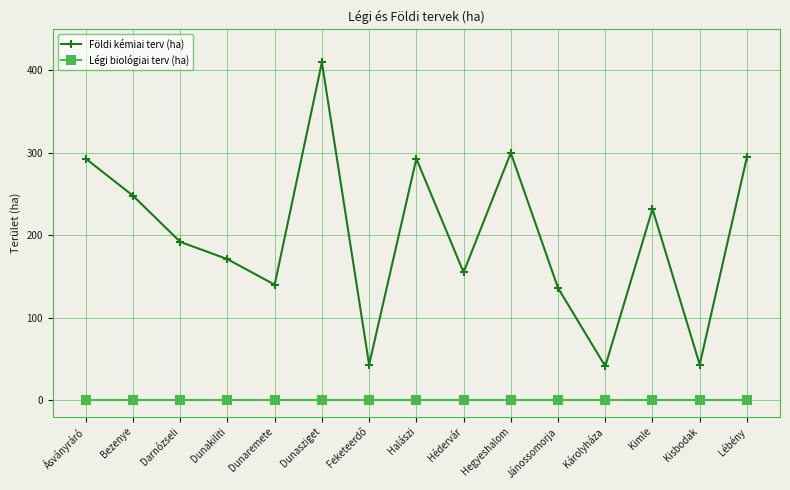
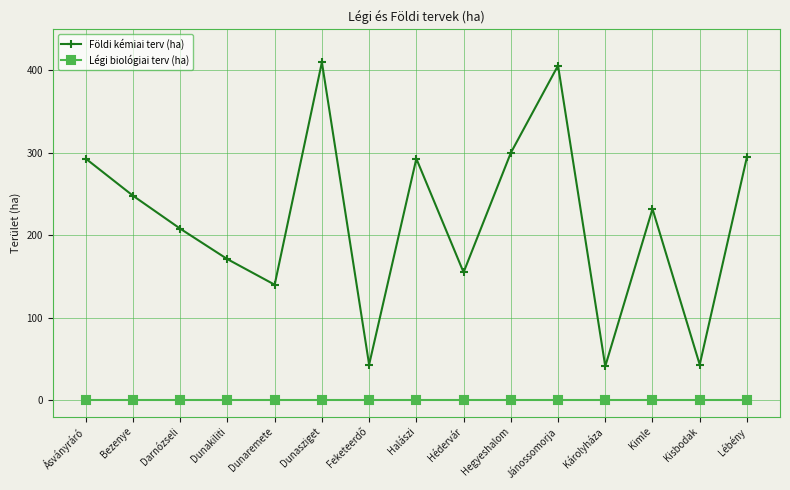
Földi kémiai terv (ha), Darnózseli: 190 -> 210
Földi kémiai terv (ha), Jánossomorja: 140 -> 410
